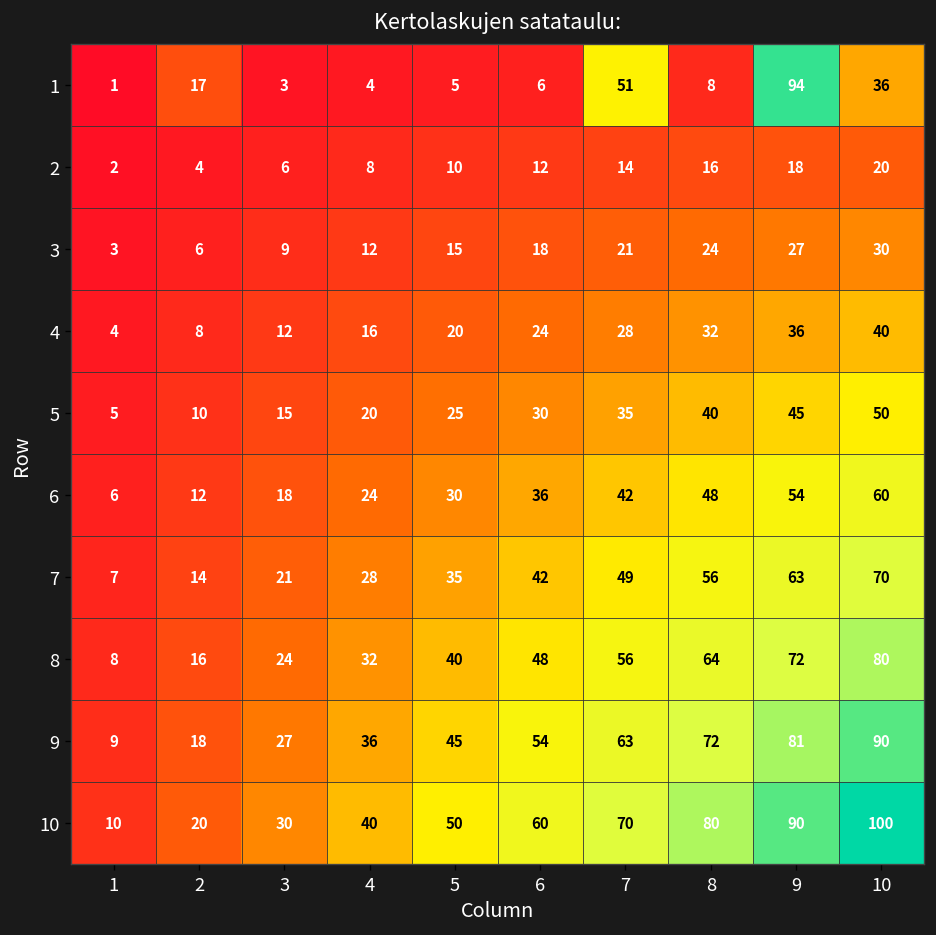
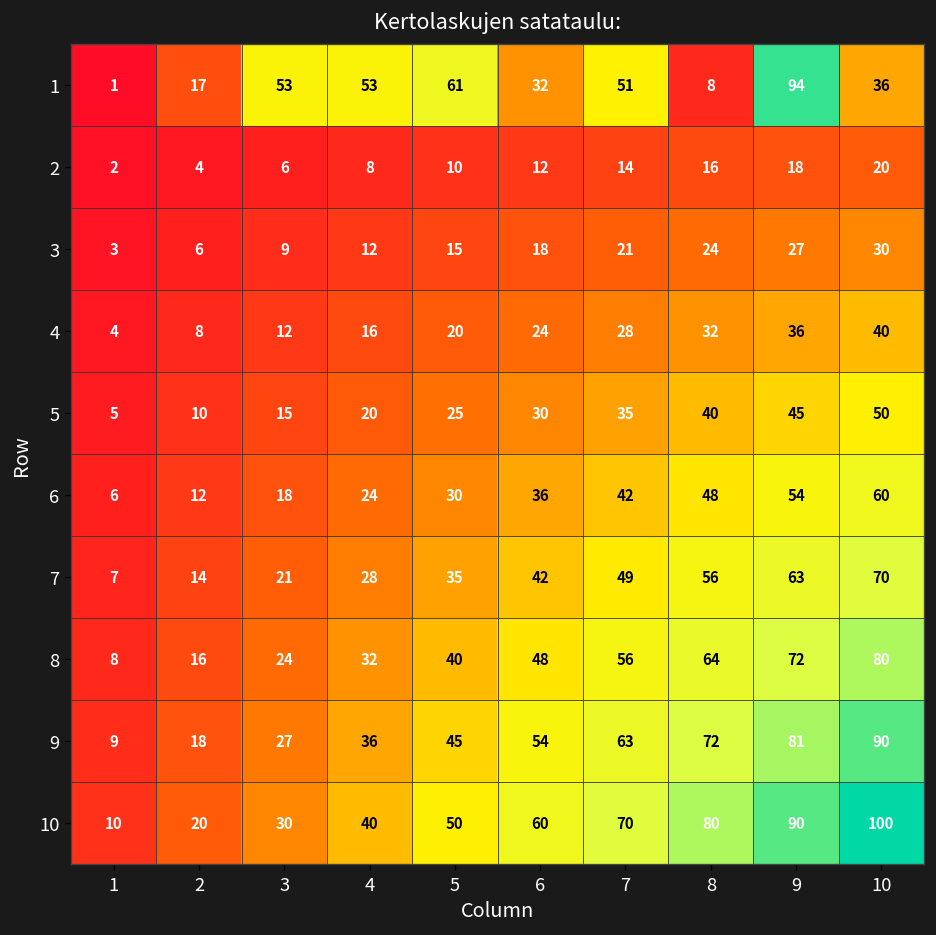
1, 3: 3 -> 53
1, 4: 4 -> 53
1, 5: 5 -> 61
1, 6: 6 -> 32
